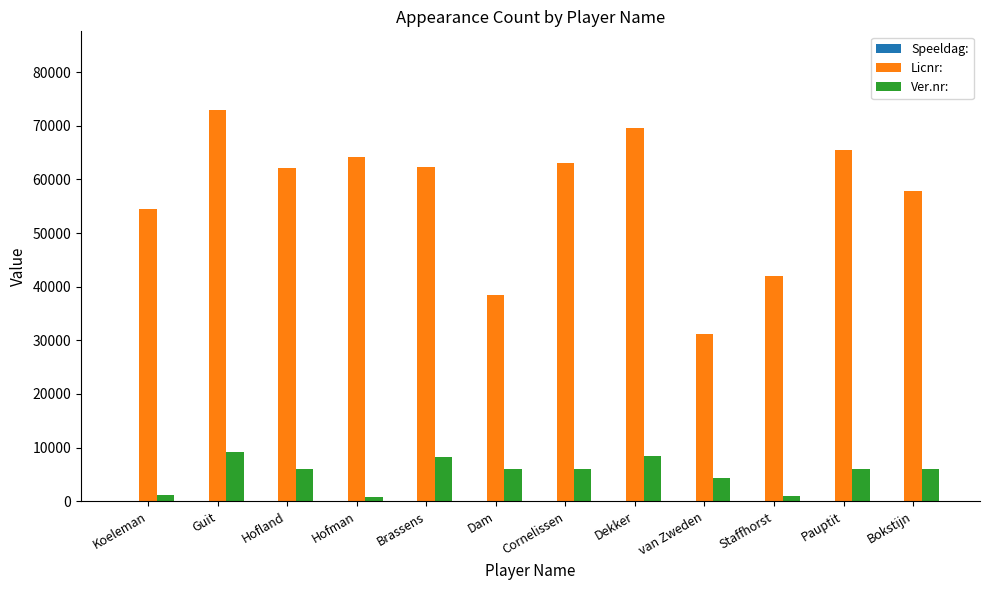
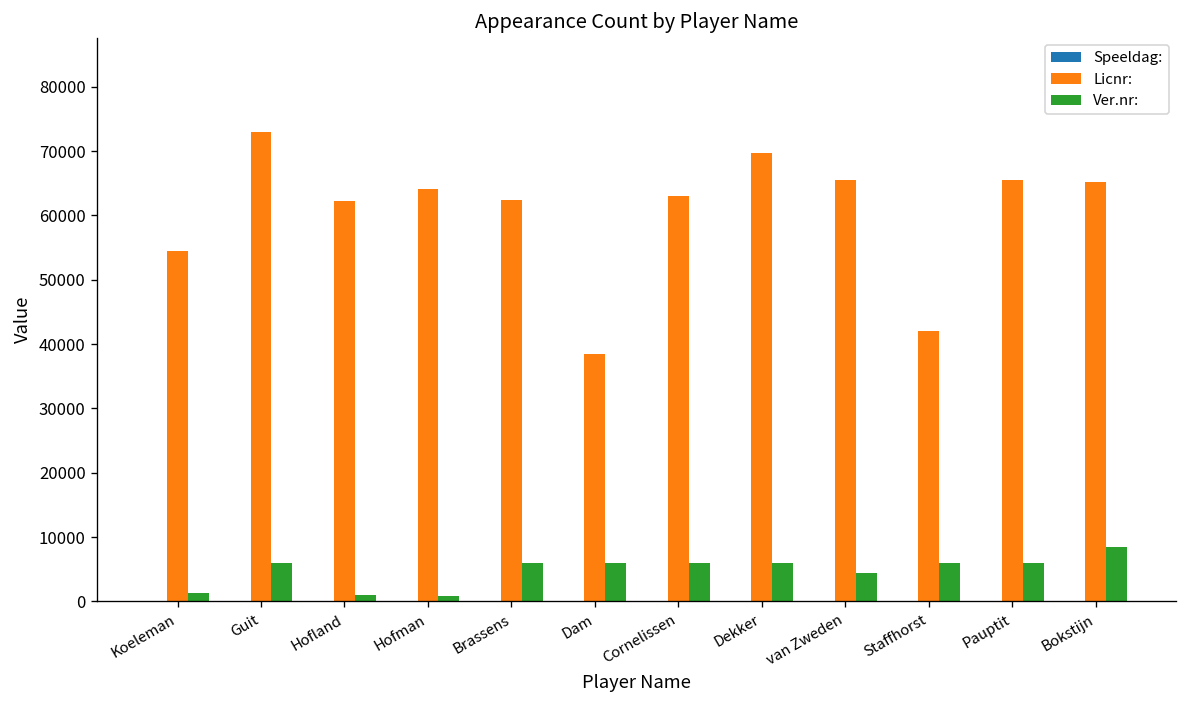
Ver.nr:, Guit: 9000 -> 6000
Ver.nr:, Hofland: 6000 -> 1000
Ver.nr:, Brassens: 8000 -> 6000
Ver.nr:, Dekker: 8000 -> 6000
Licnr:, van Zweden: 31000 -> 65000
Ver.nr:, Staffhorst: 1000 -> 6000
Licnr:, Bokstijn: 58000 -> 65000
Ver.nr:, Bokstijn: 6000 -> 8000
